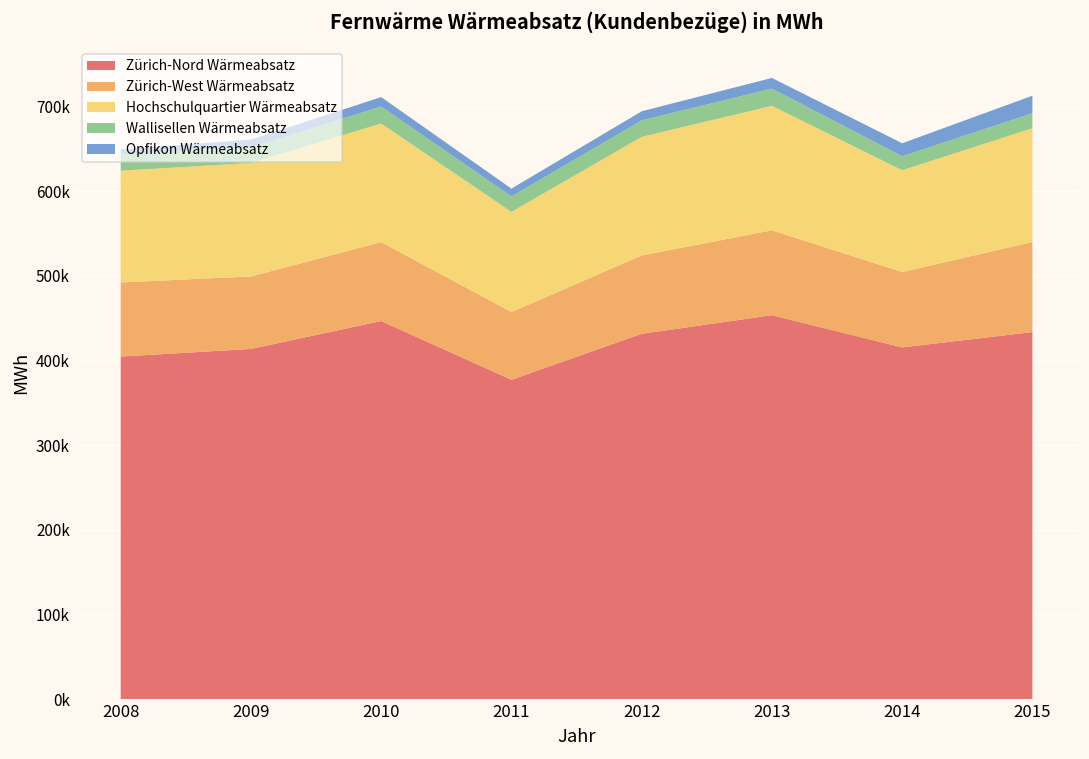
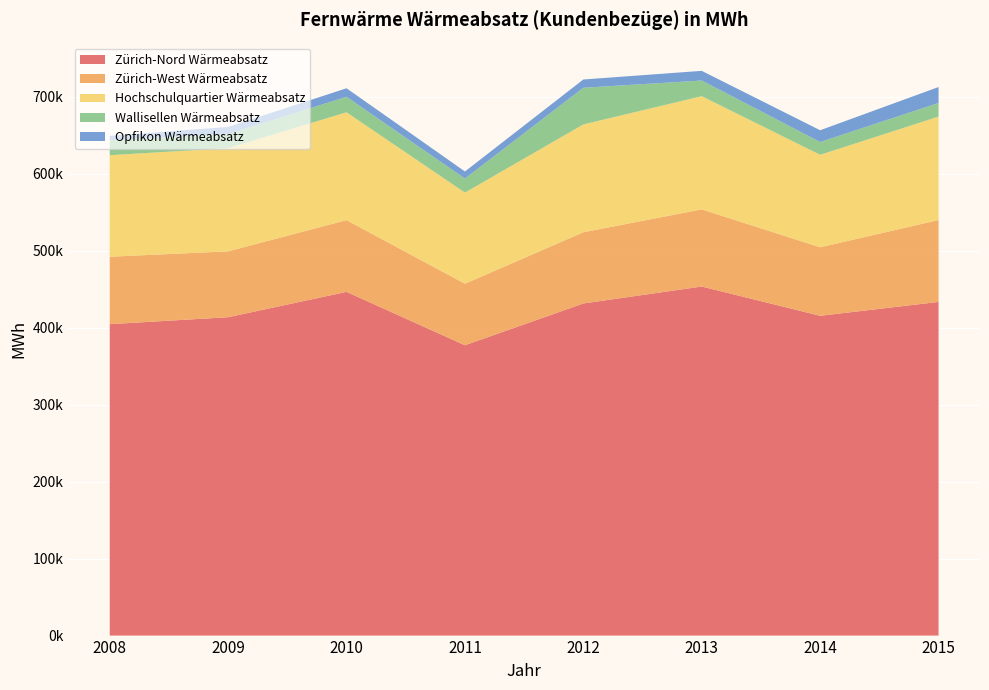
Wallisellen Wärmeabsatz, 2012: 20000 -> 50000
